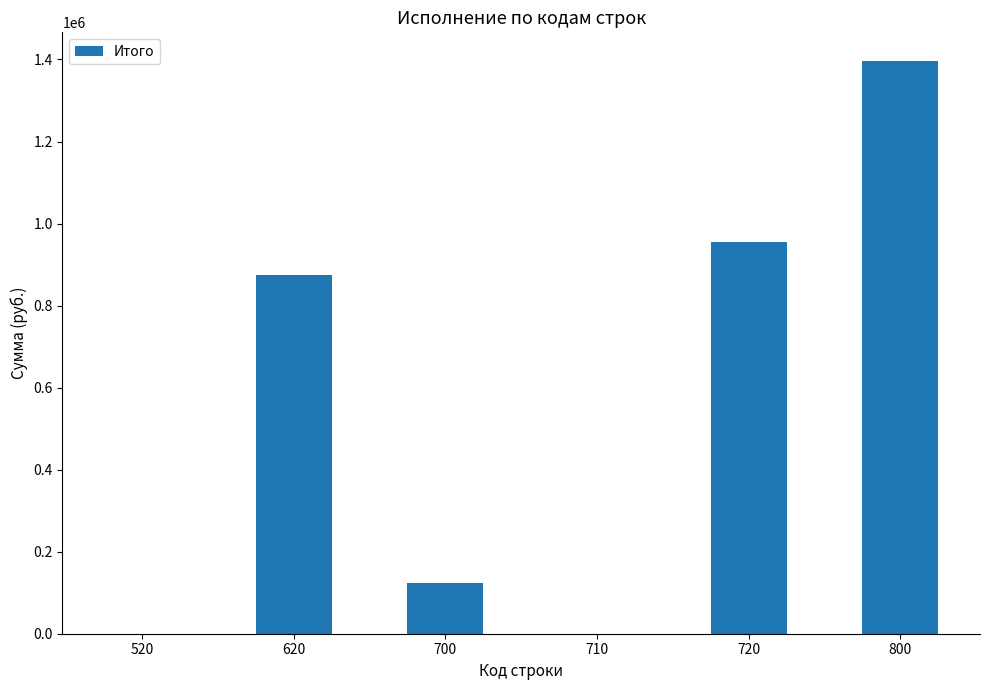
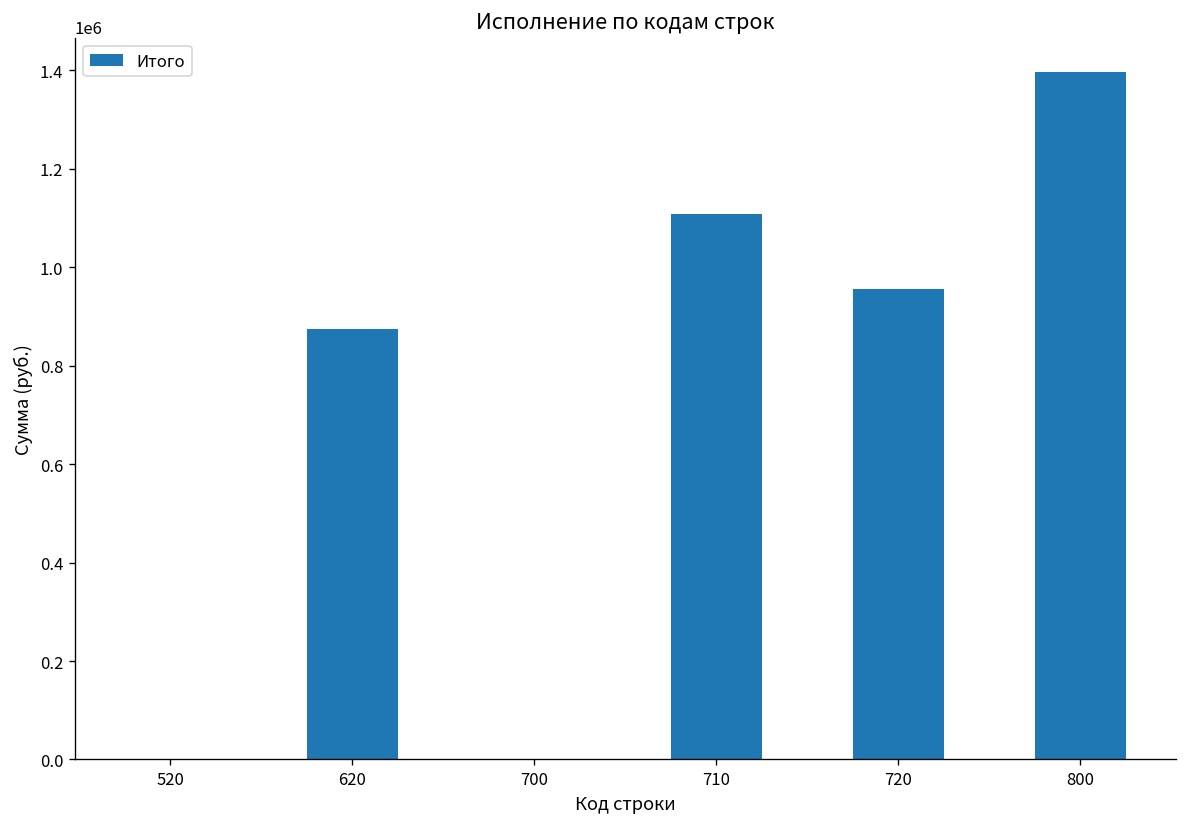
700: 120000 -> 0
710: 0 -> 1110000
